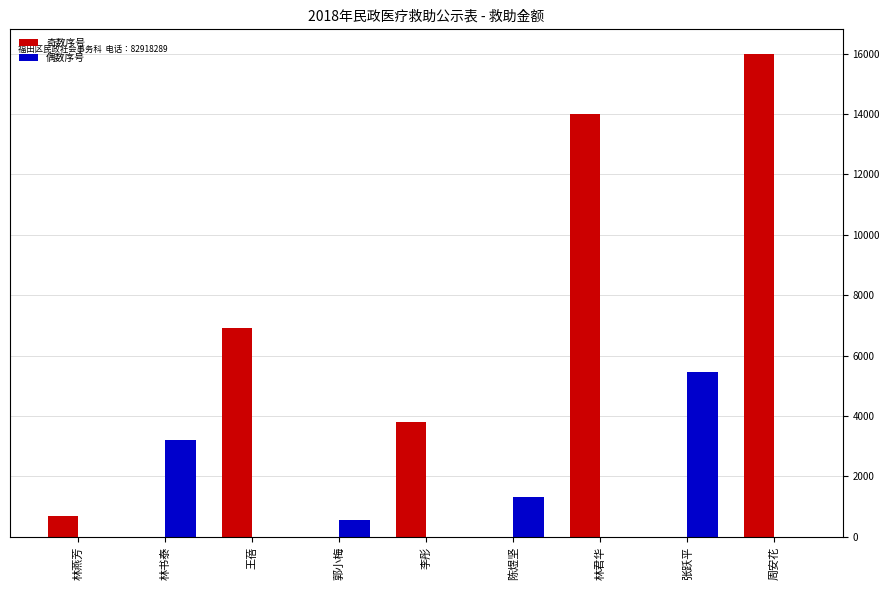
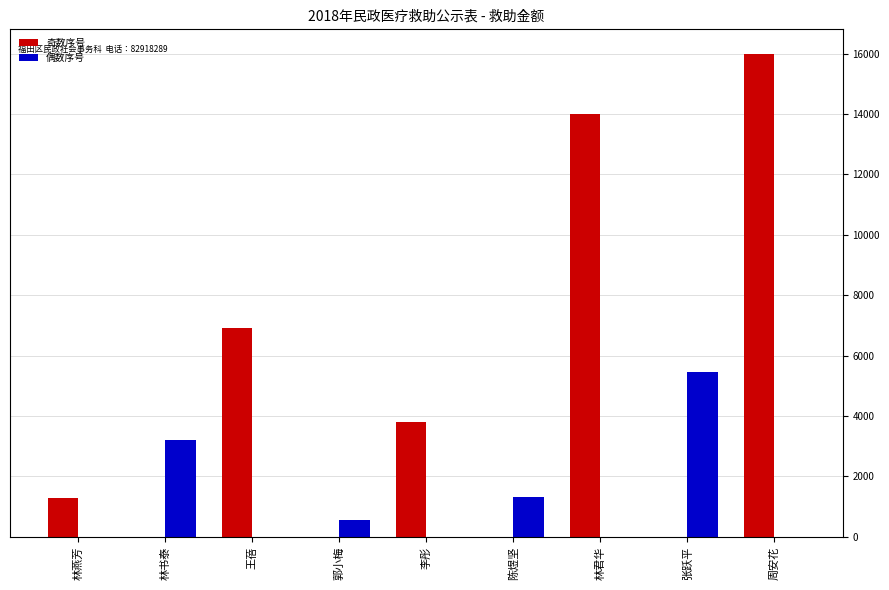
奇数序号, 林燕芳: 700 -> 1300
